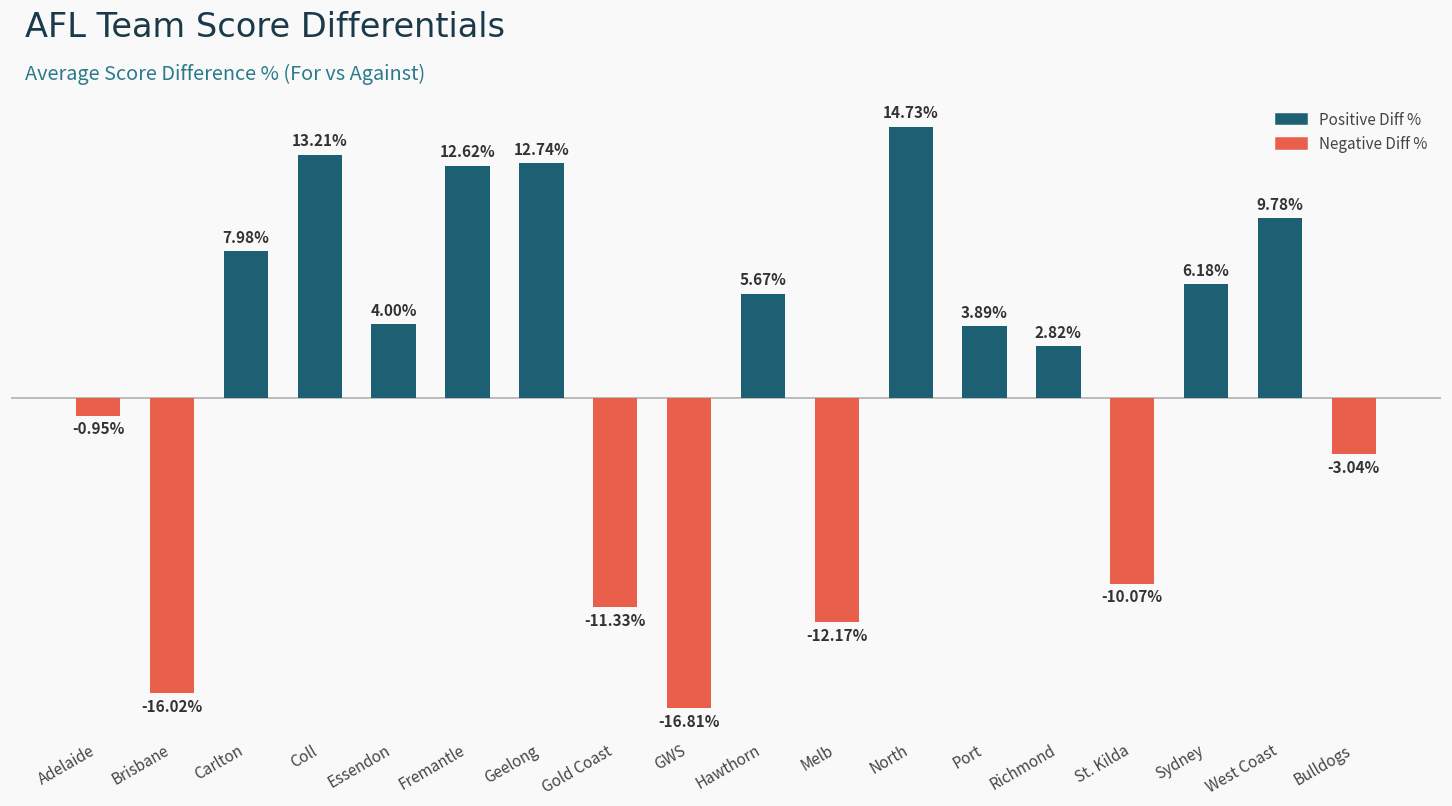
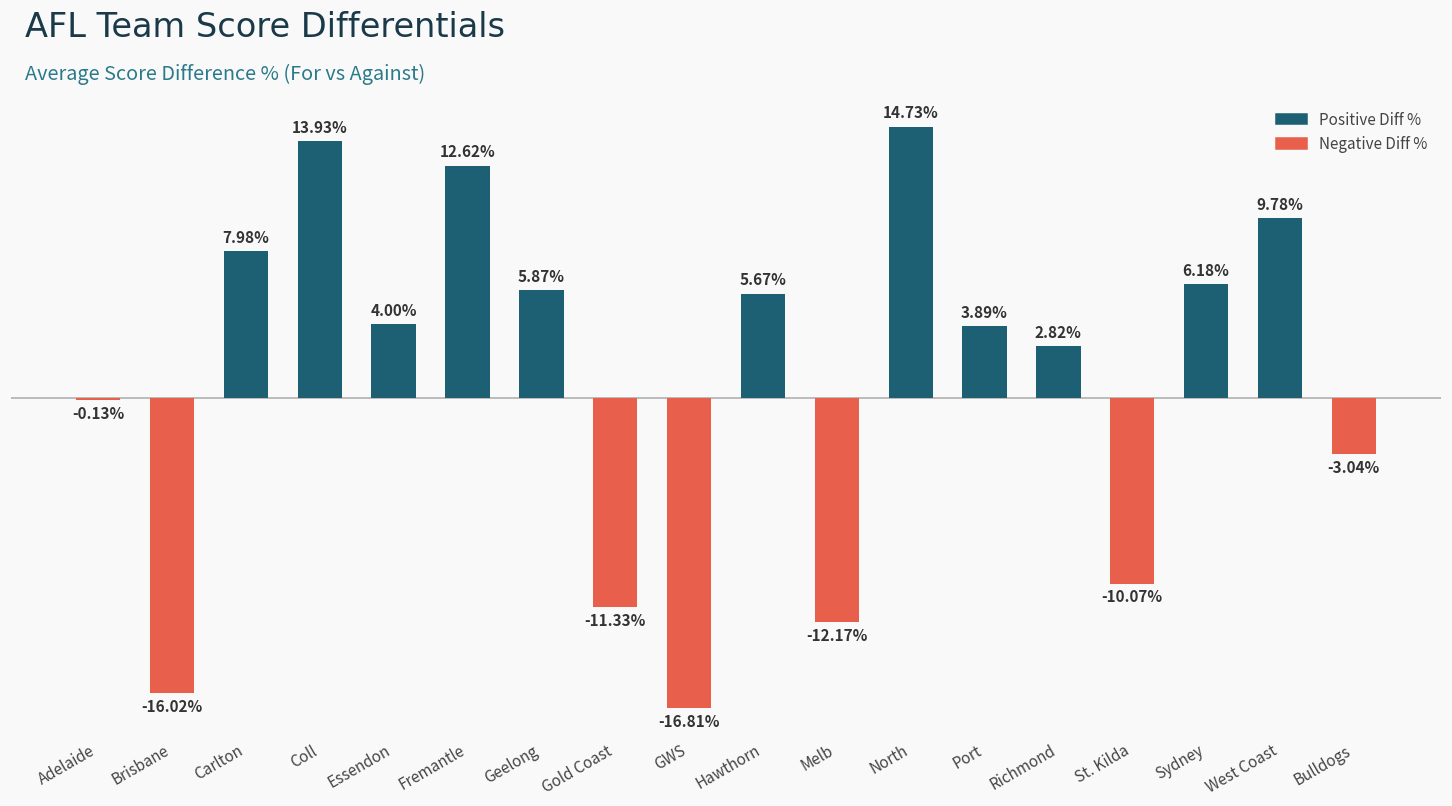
Adelaide: -0.95% -> -0.13%
Coll: 13.21% -> 13.93%
Geelong: 12.74% -> 5.87%
